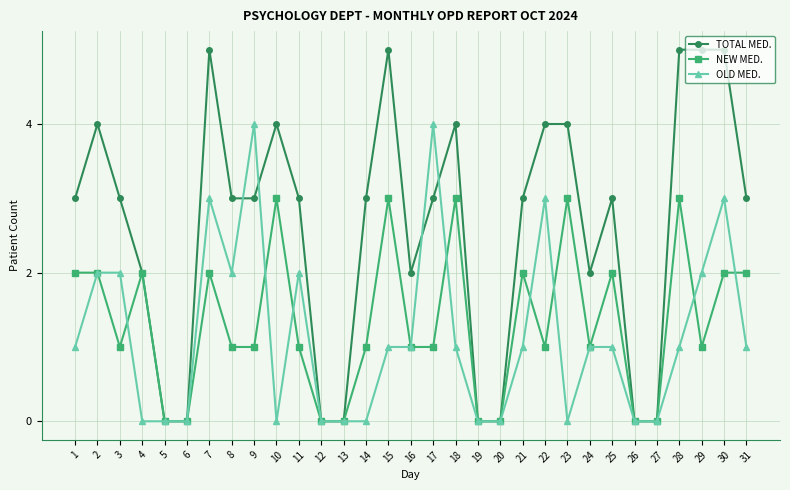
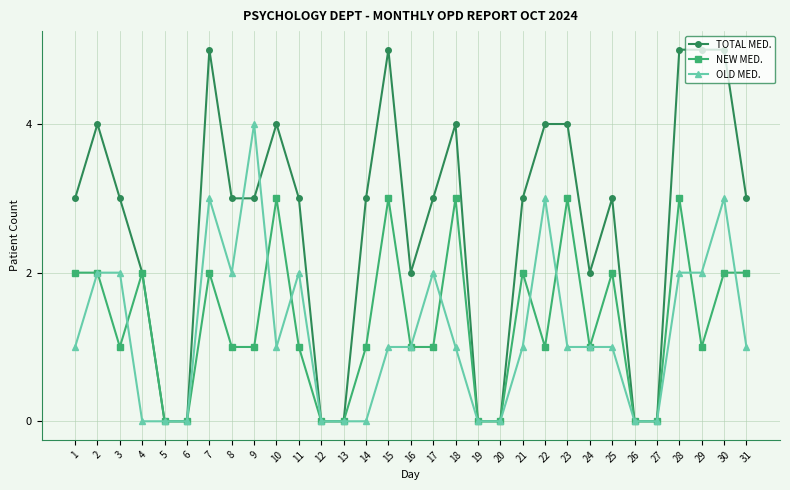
OLD MED., 10: 0 -> 1
OLD MED., 17: 4 -> 2
OLD MED., 23: 0 -> 1
OLD MED., 28: 1 -> 2
